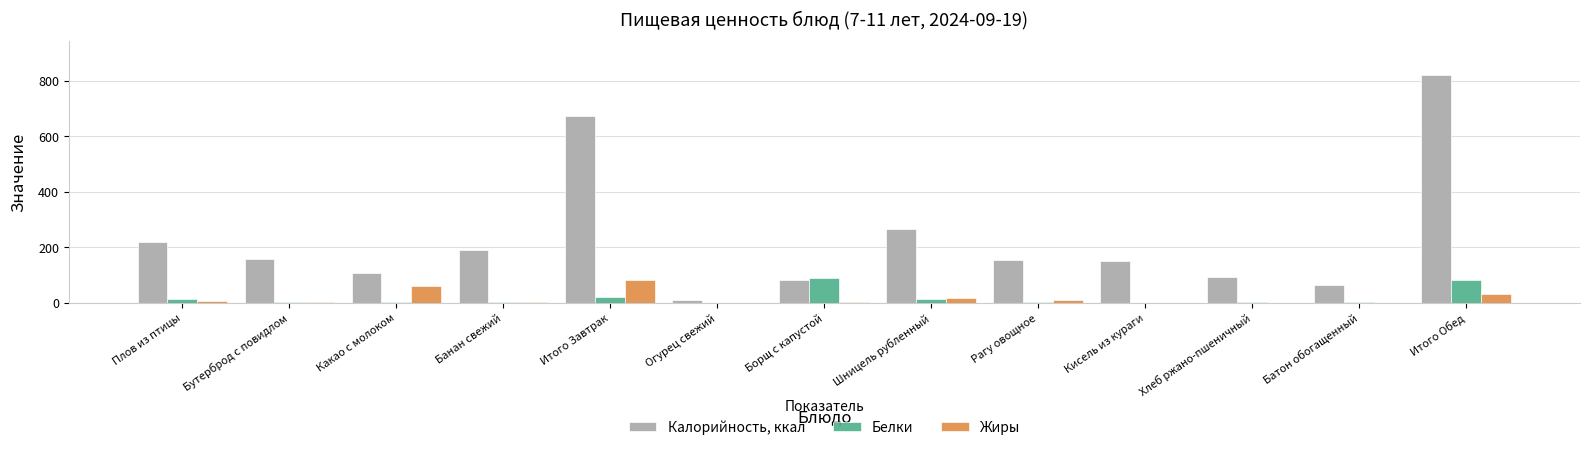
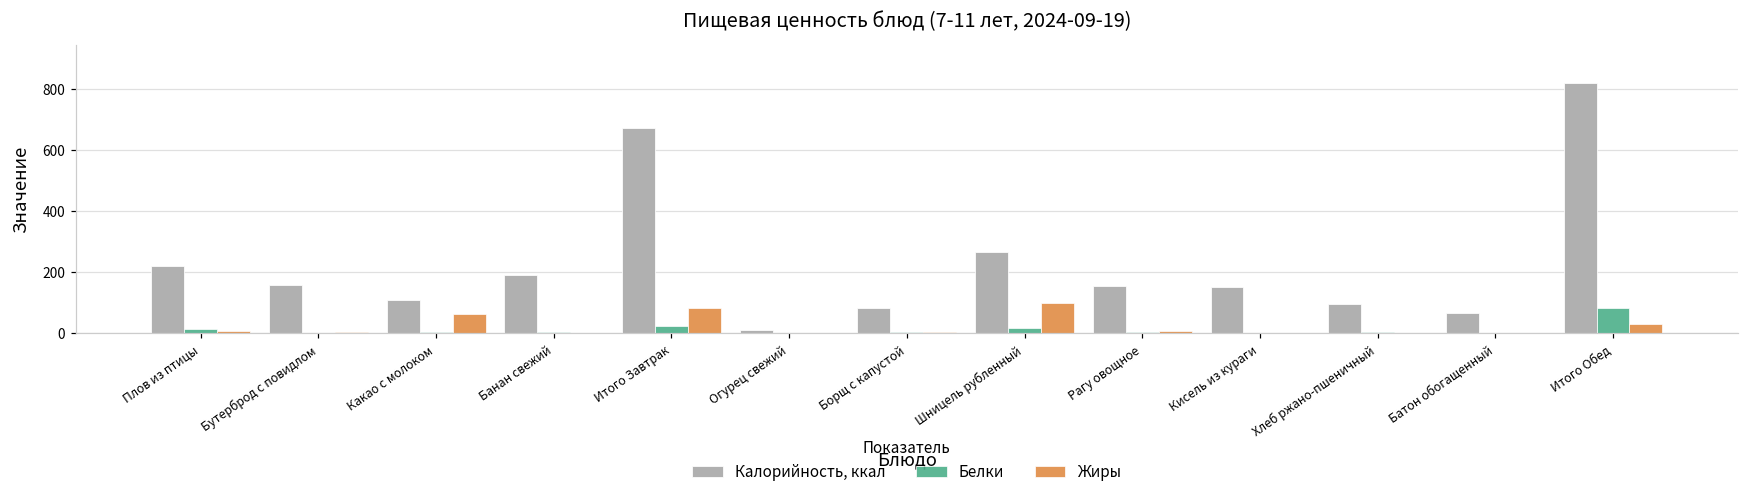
Белки, Борщ с капустой: 90 -> 0
Жиры, Шницель рубленный: 20 -> 100
